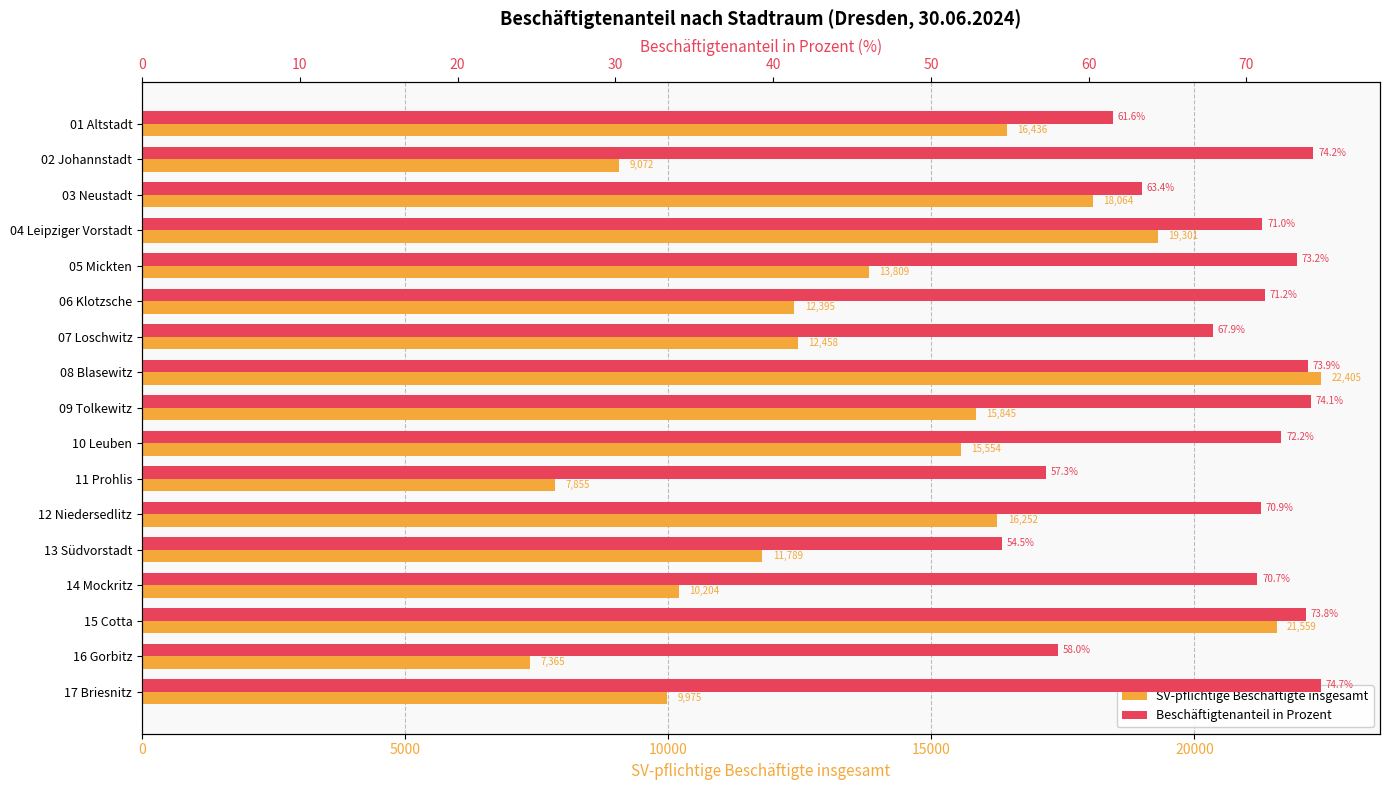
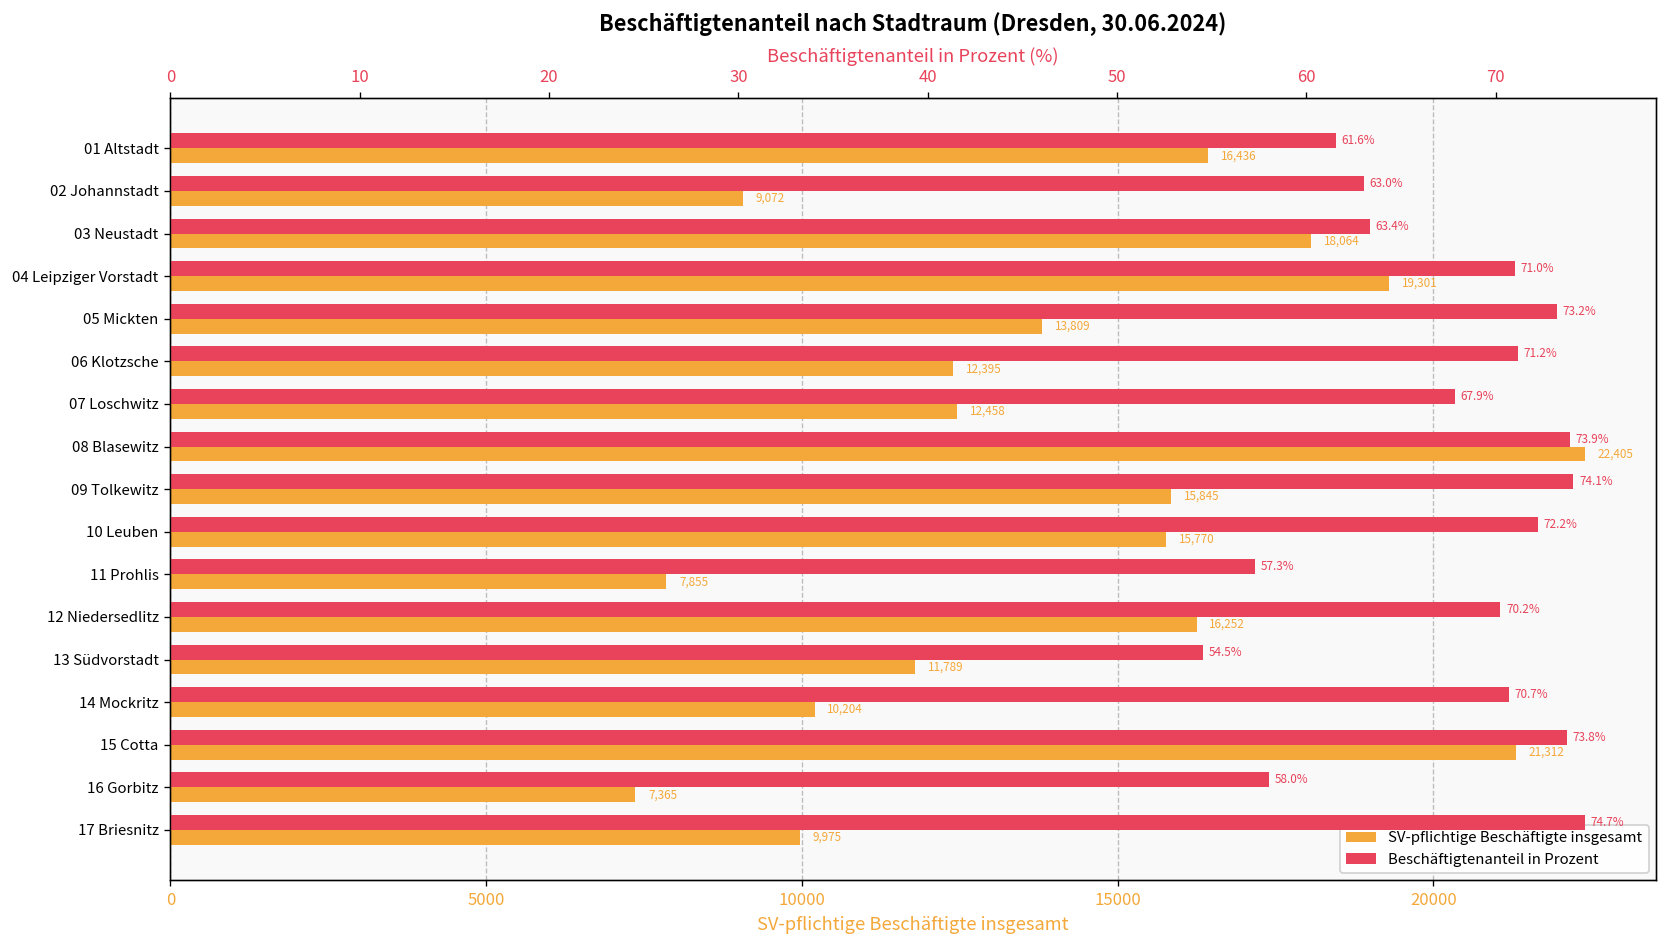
SV-pflichtige Beschäftigte insgesamt, 10 Leuben: 15,554 -> 15,770
SV-pflichtige Beschäftigte insgesamt, 15 Cotta: 21,559 -> 21,312
Beschäftigtenanteil in Prozent, 02 Johannstadt: 74.2% -> 63.0%
Beschäftigtenanteil in Prozent, 12 Niedersedlitz: 70.9% -> 70.2%
